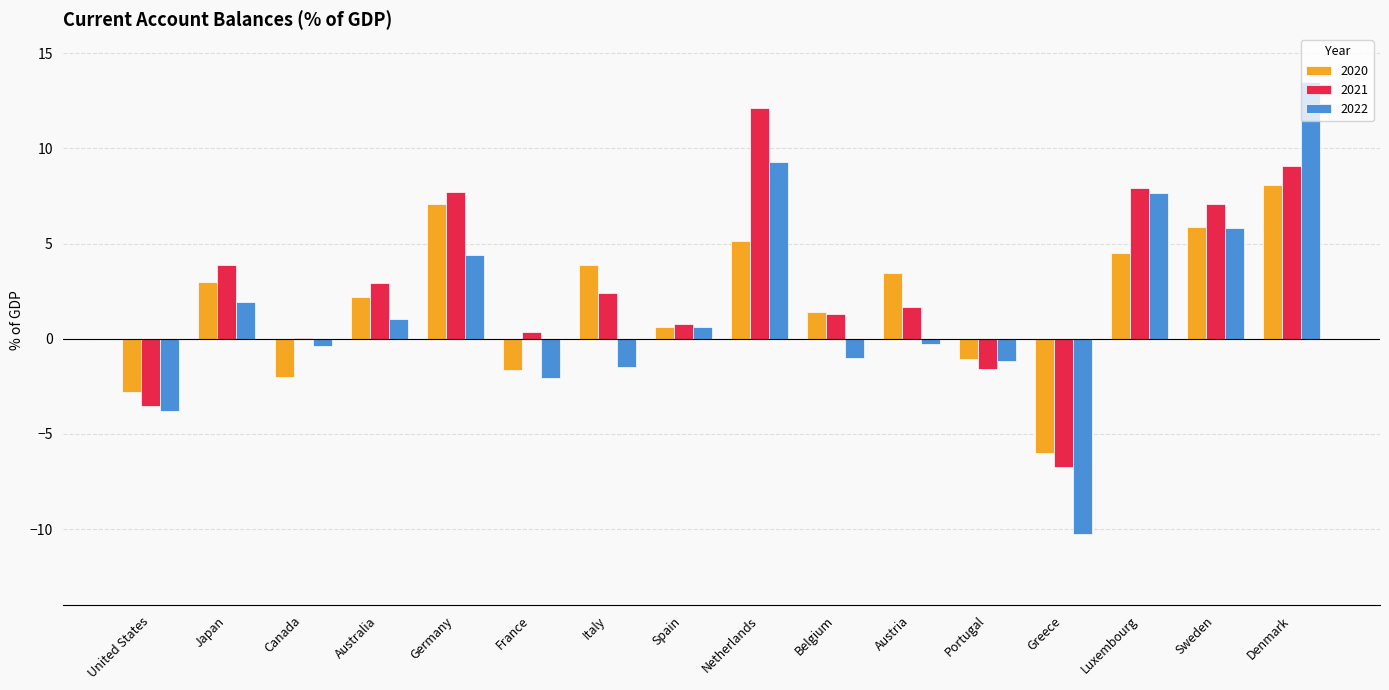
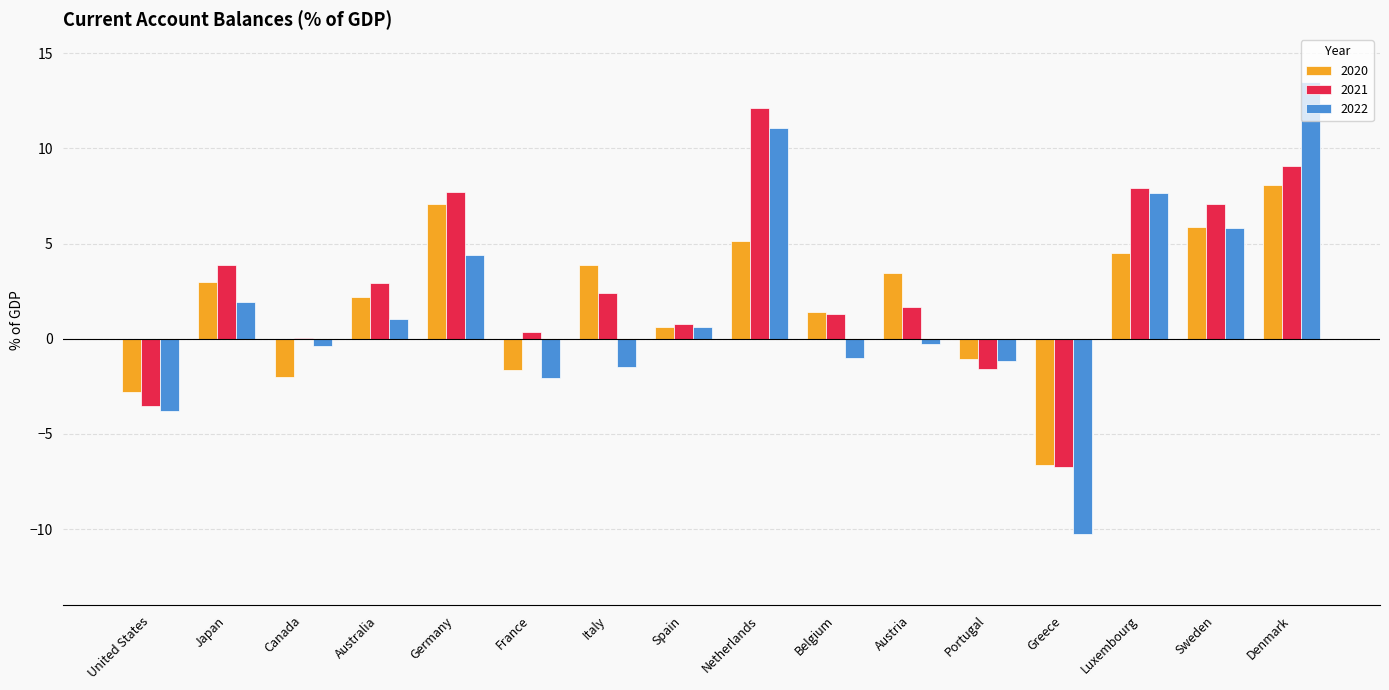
2022, Netherlands: 9.3 -> 11.1
2020, Greece: -6.0 -> -6.6
